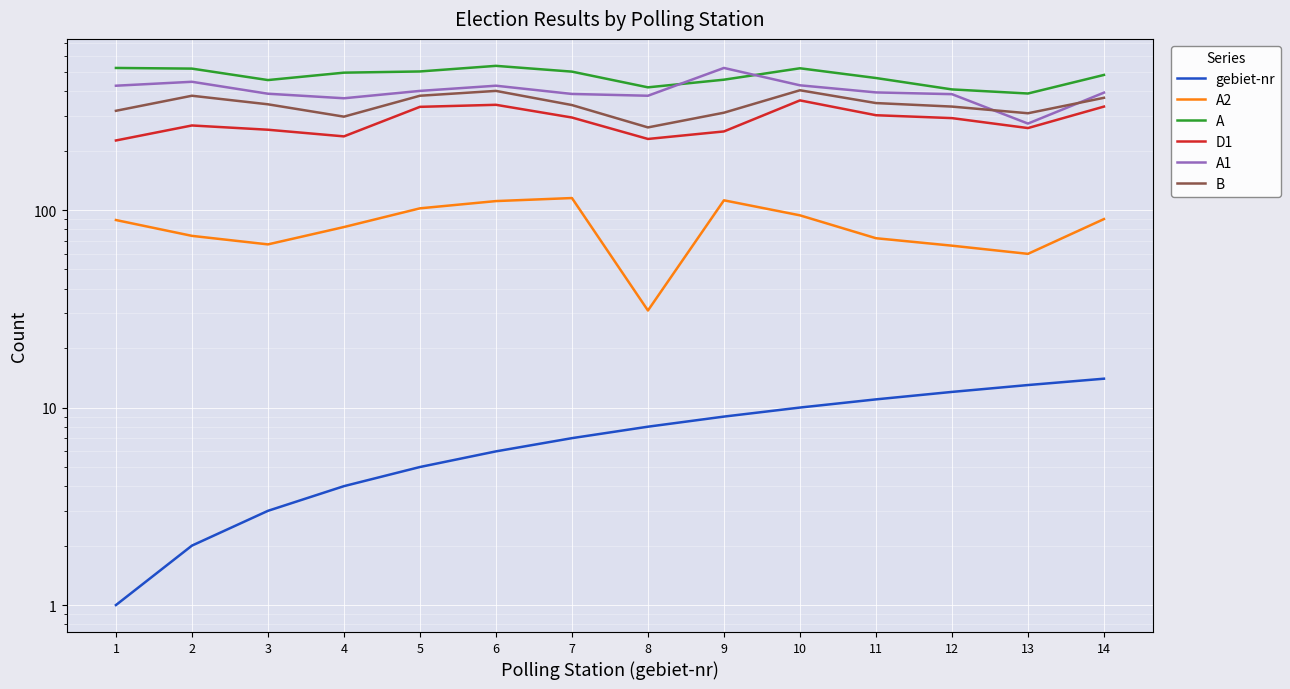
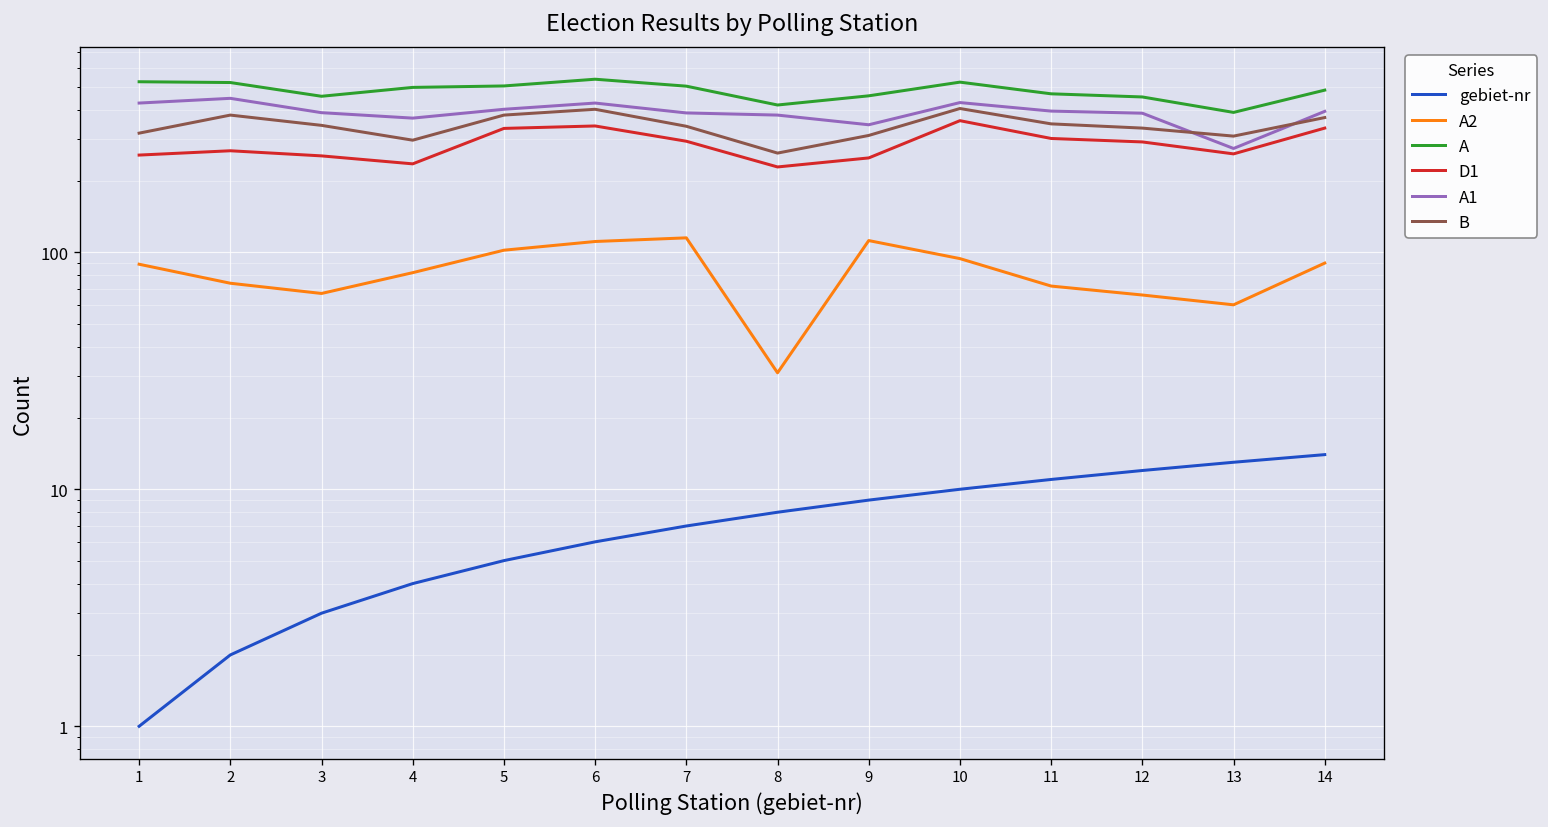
D1, 1: 230 -> 260
A1, 9: 520 -> 350
A, 12: 410 -> 450
